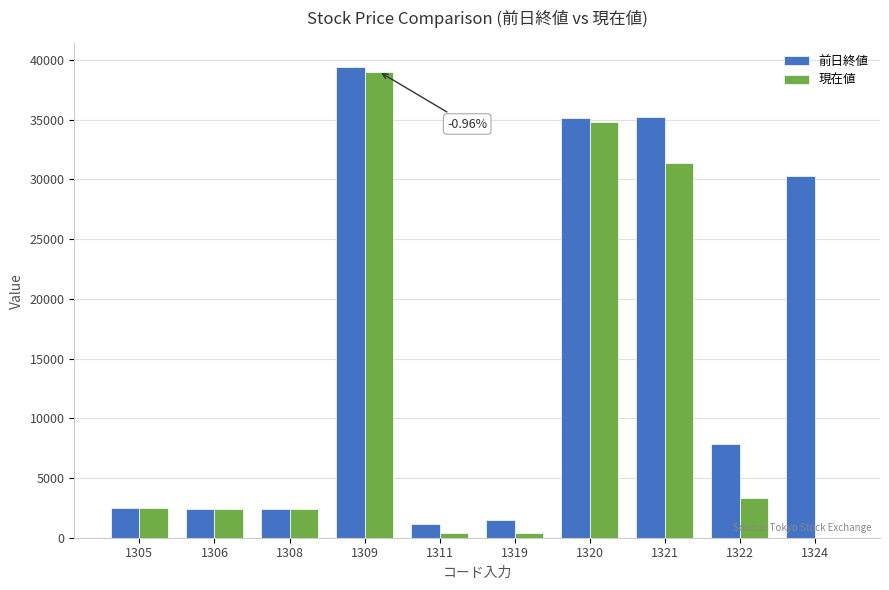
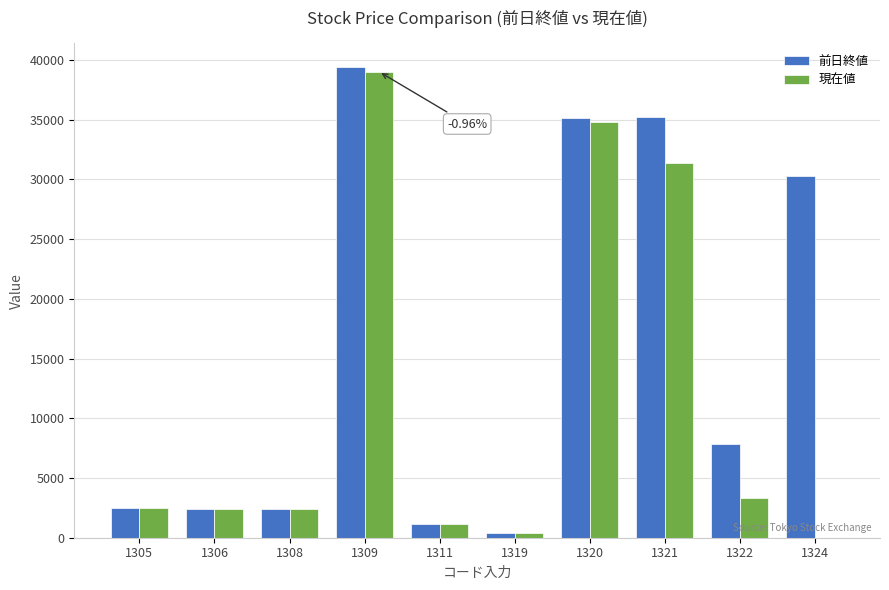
現在値, 1311: 400 -> 1200
前日終値, 1319: 1500 -> 400
